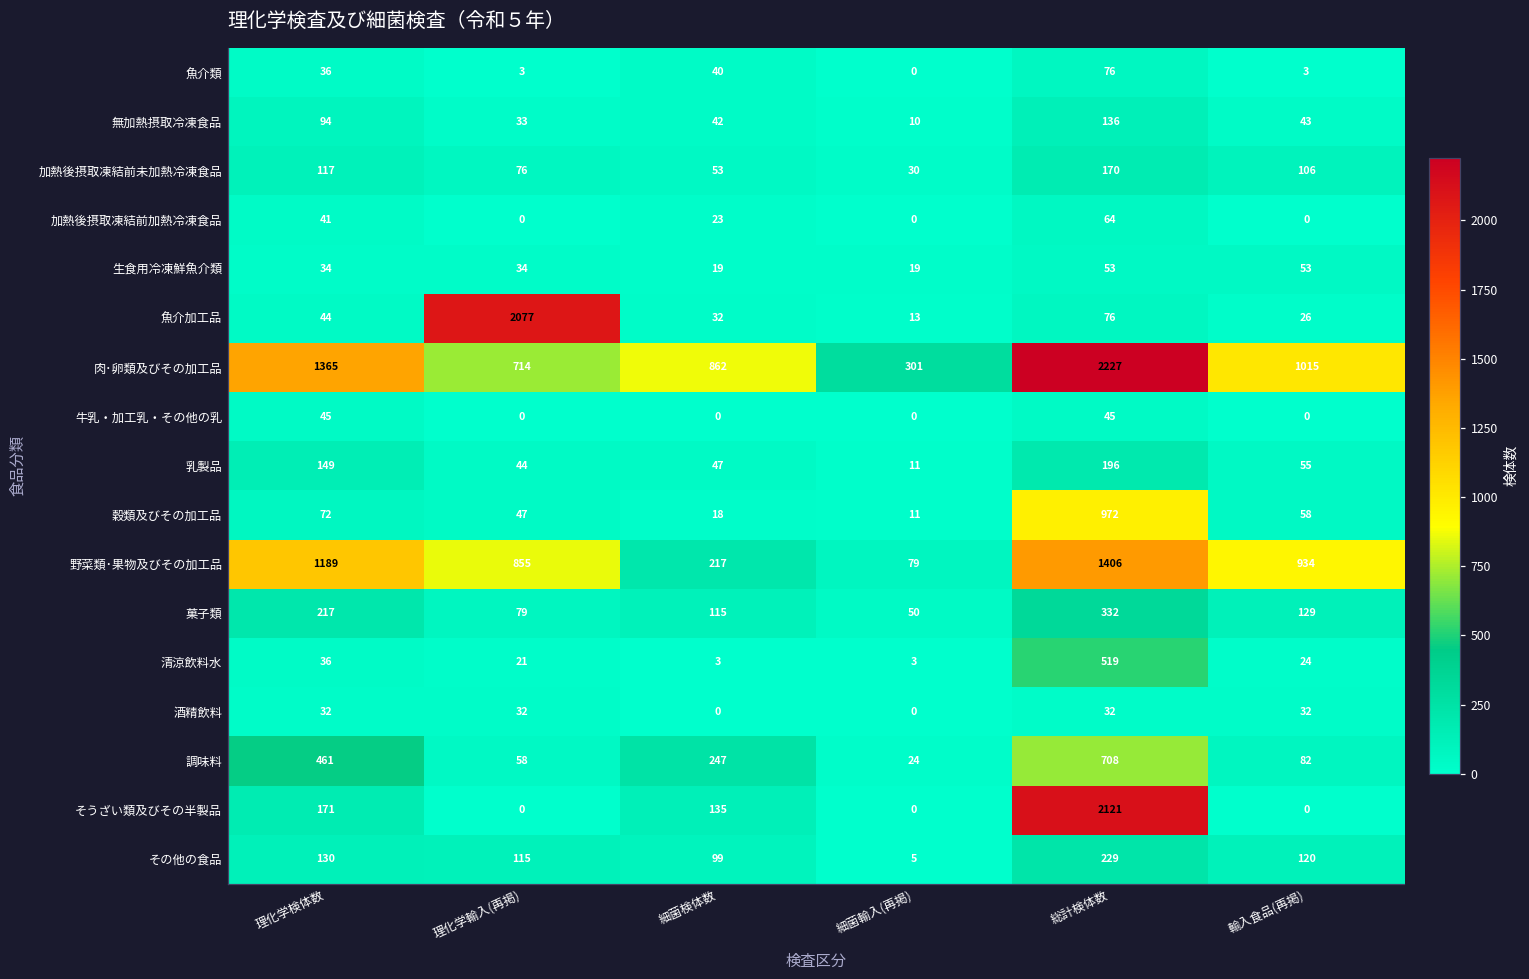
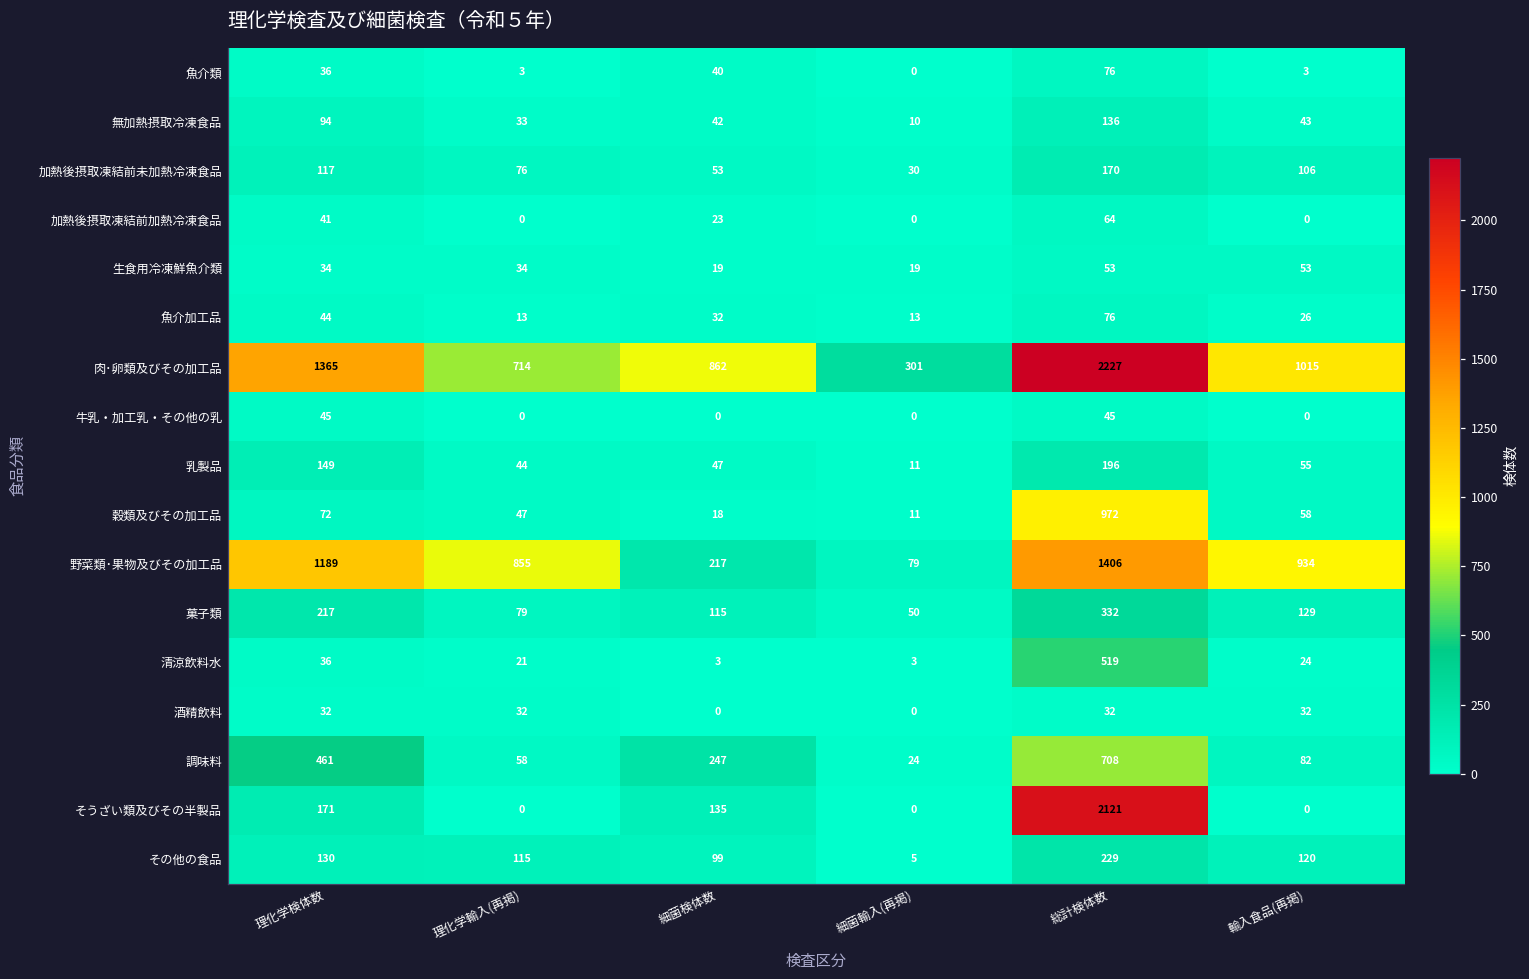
魚介加工品, 理化学輸入(再掲): 2077 -> 13
